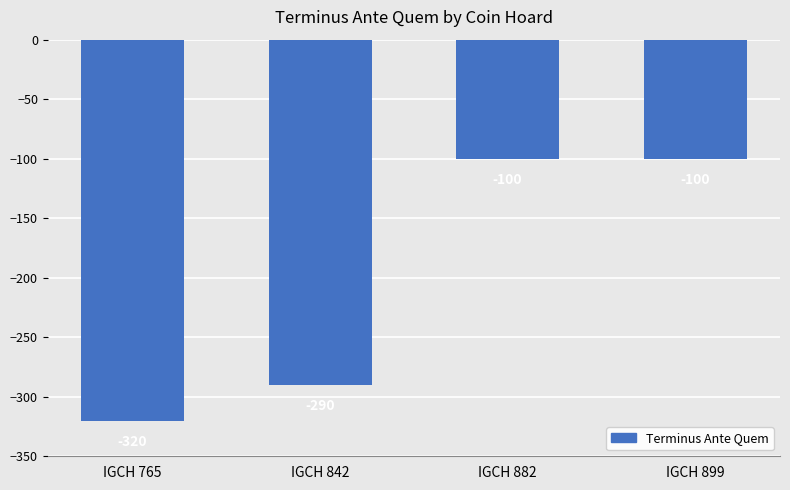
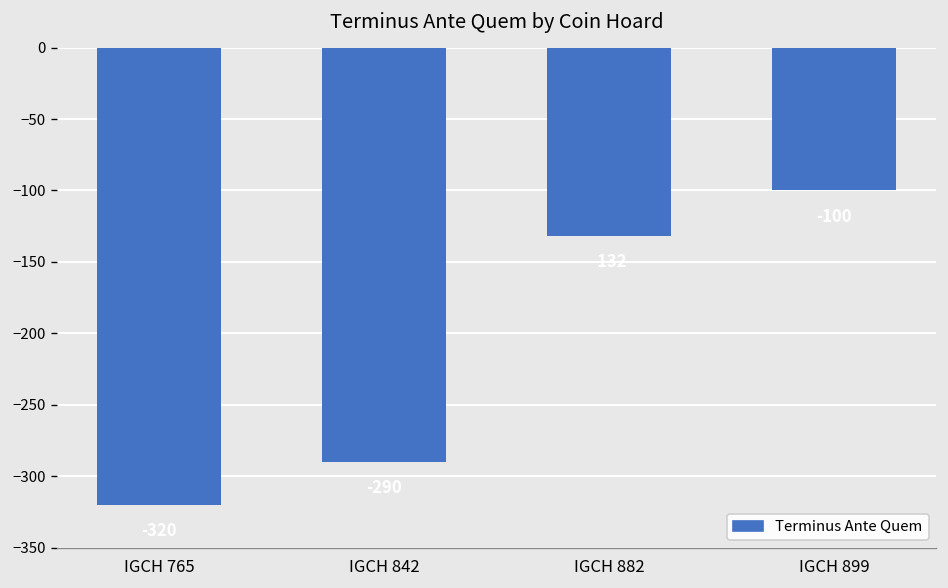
IGCH 882: -100 -> -132
